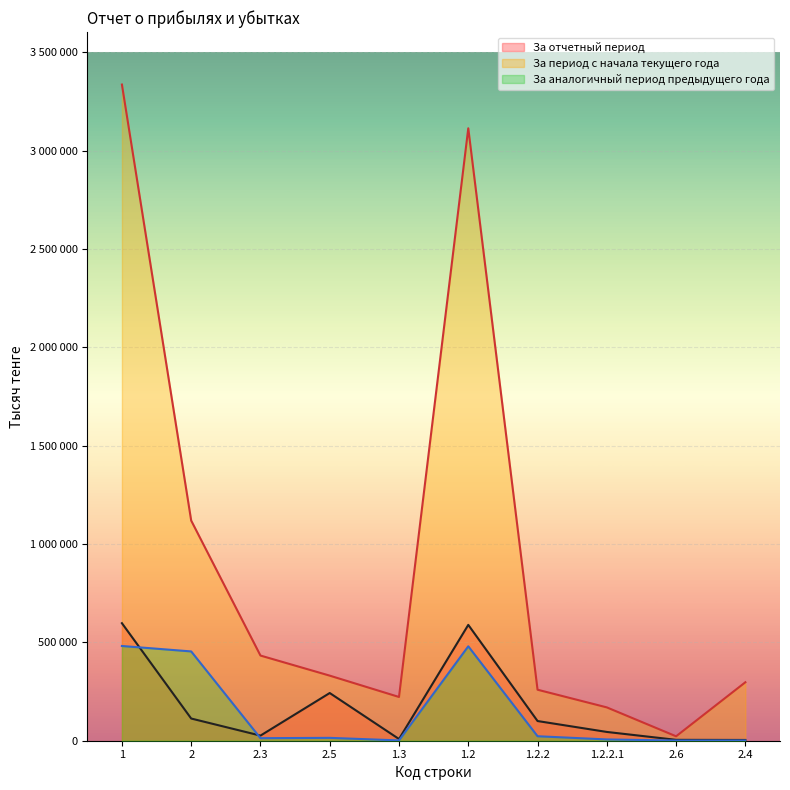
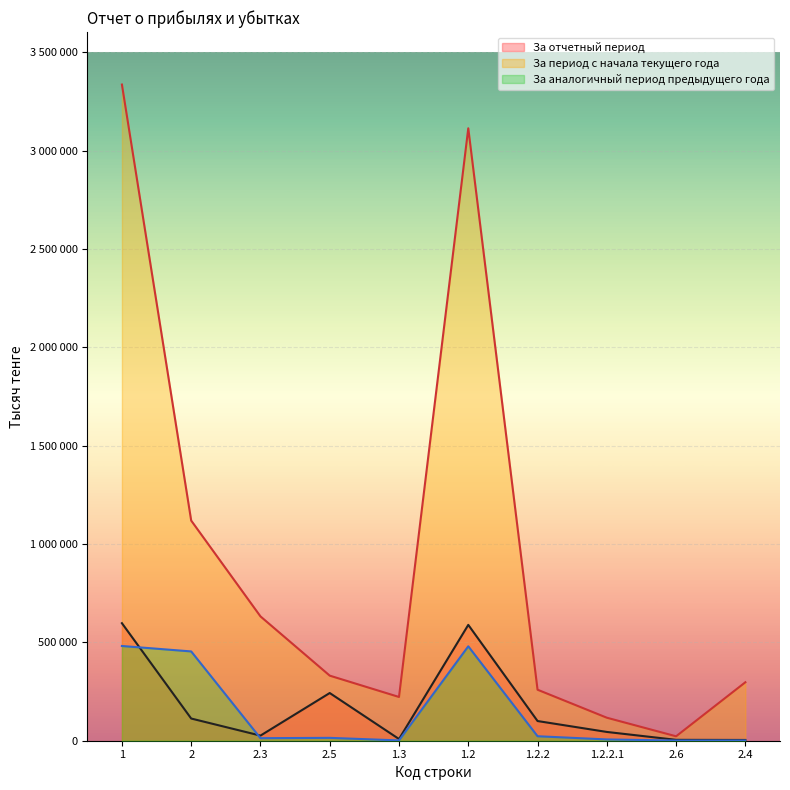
За период с начала текущего года, 2.3: 430000 -> 630000
За период с начала текущего года, 1.2.2.1: 170000 -> 120000
